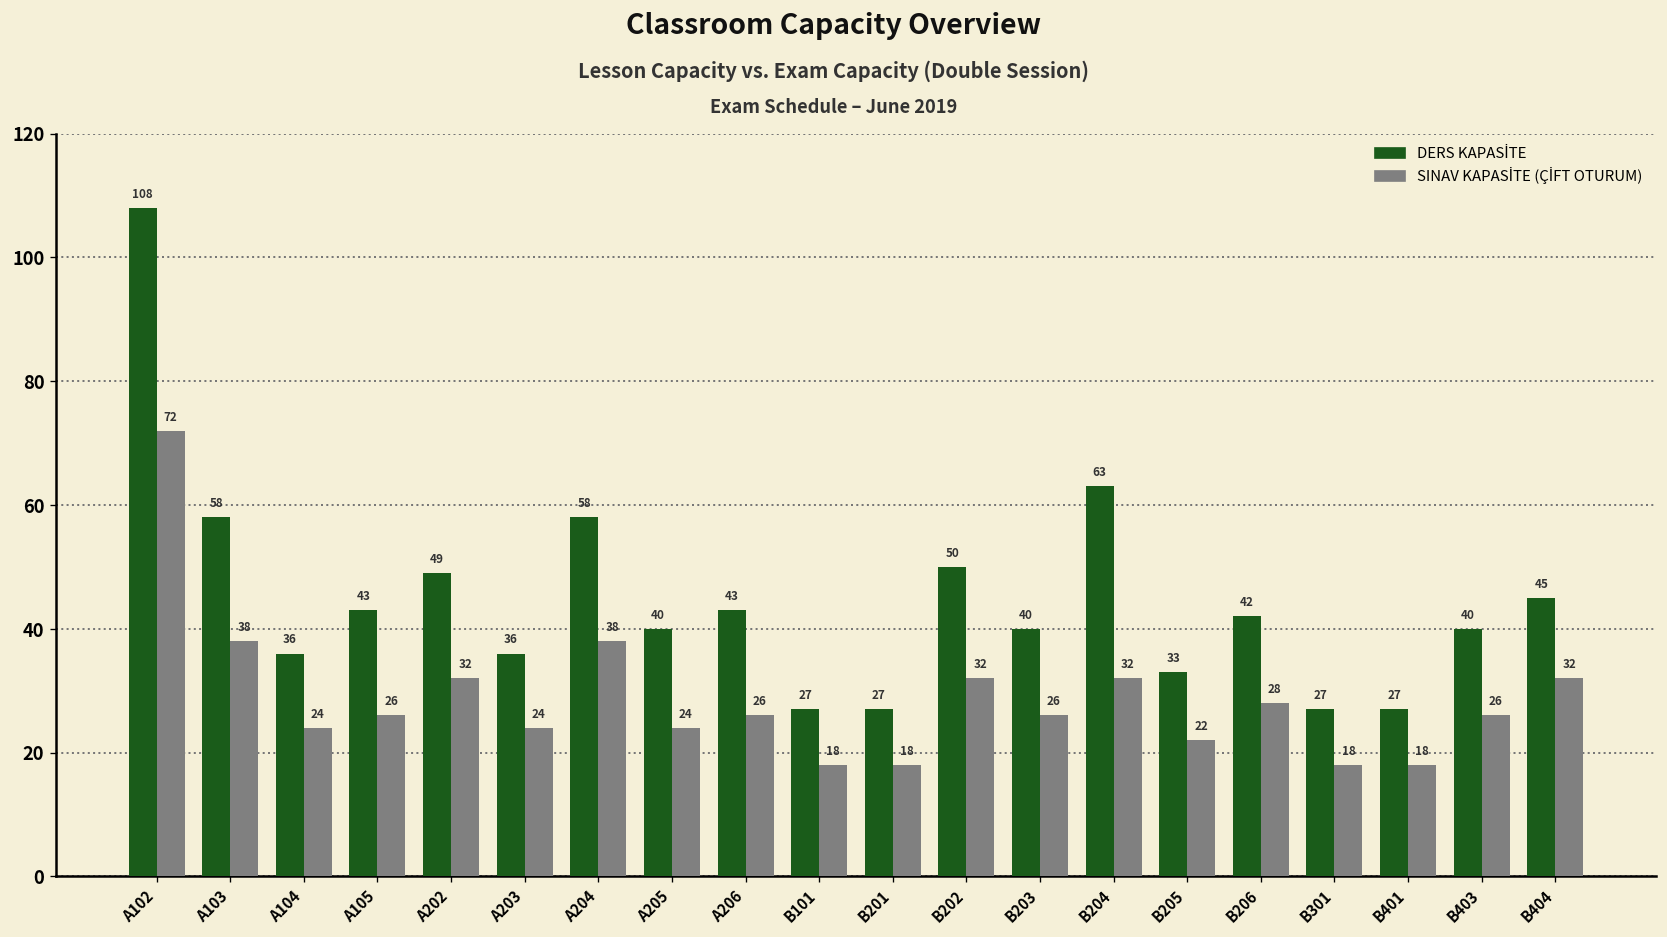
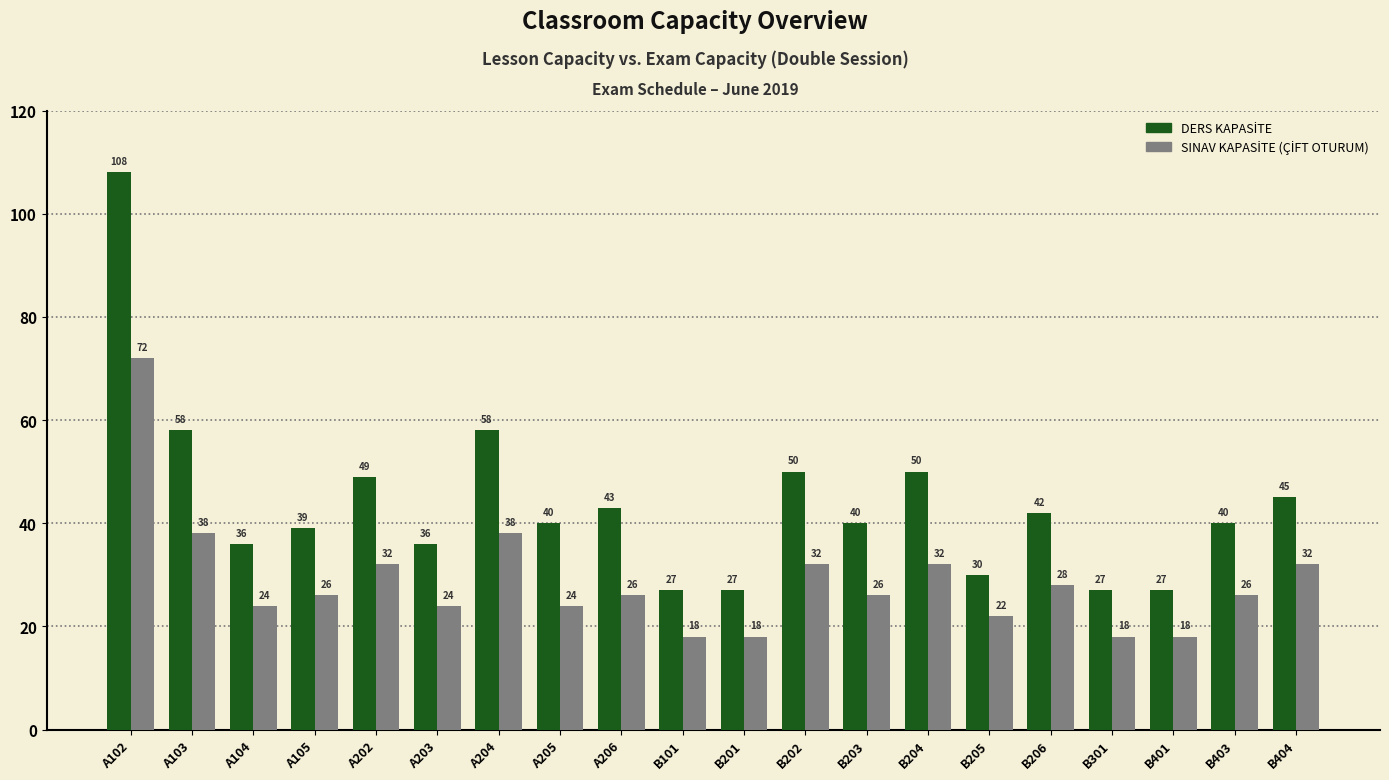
DERS KAPASİTE, A105: 43 -> 39
DERS KAPASİTE, B204: 63 -> 50
DERS KAPASİTE, B205: 33 -> 30
